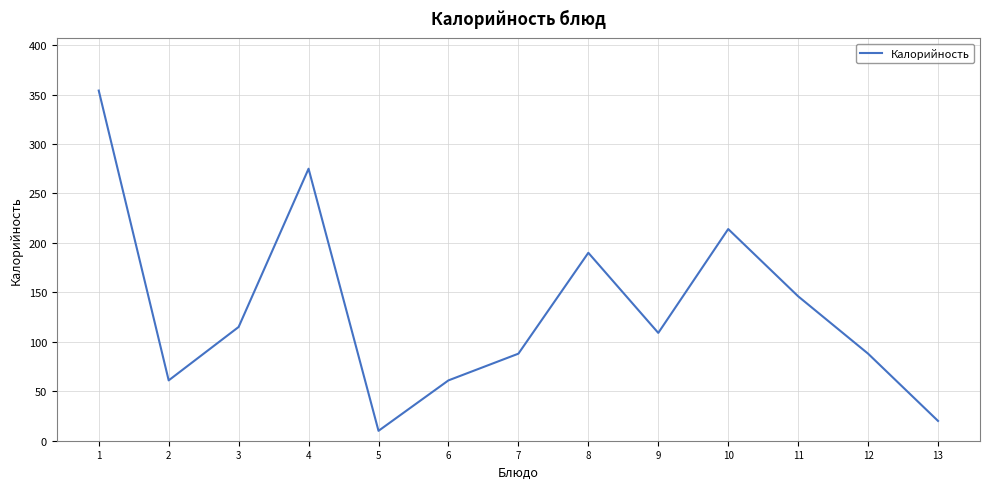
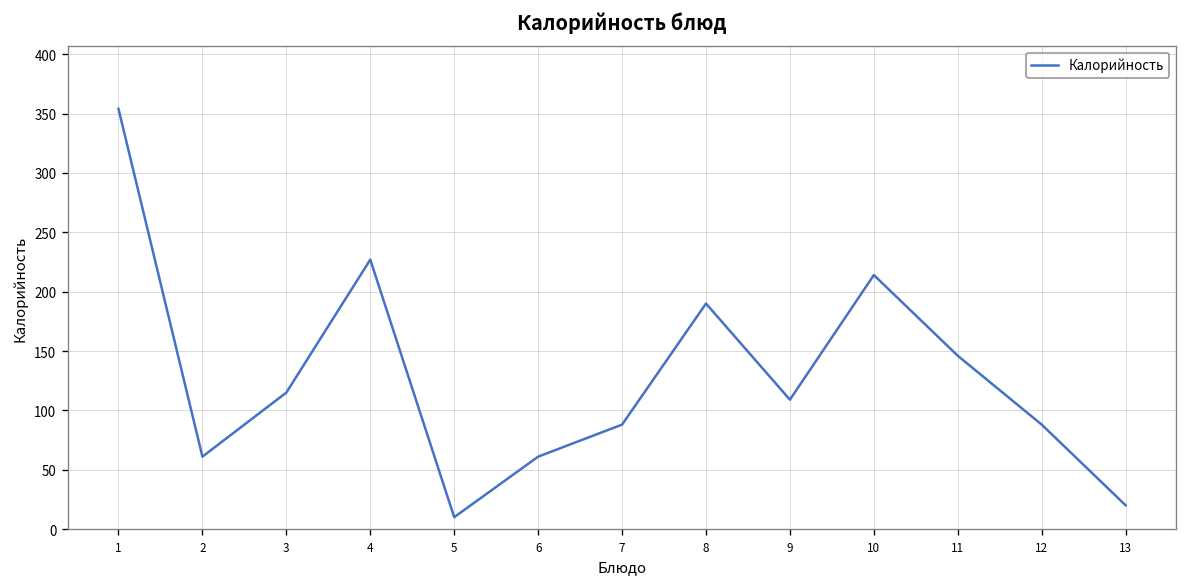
4: 280 -> 230
